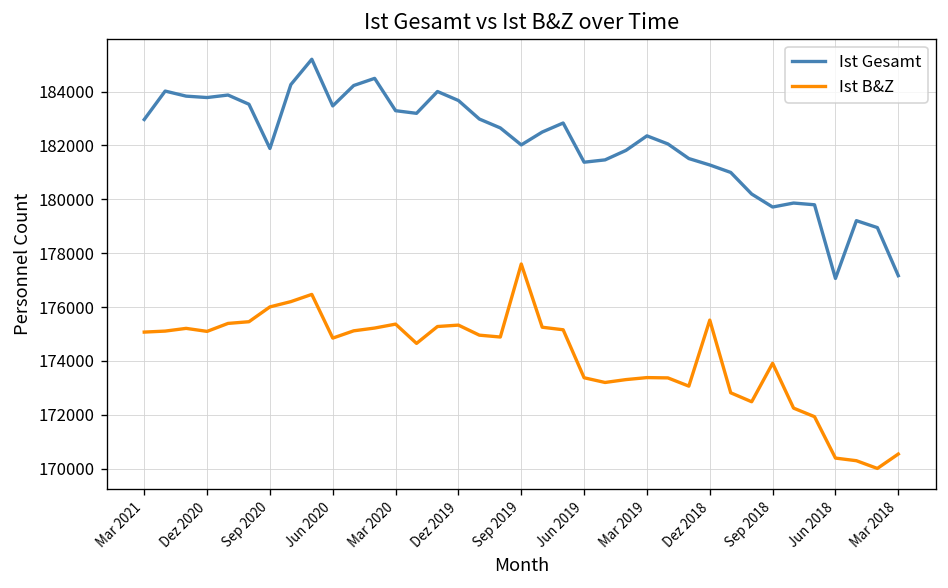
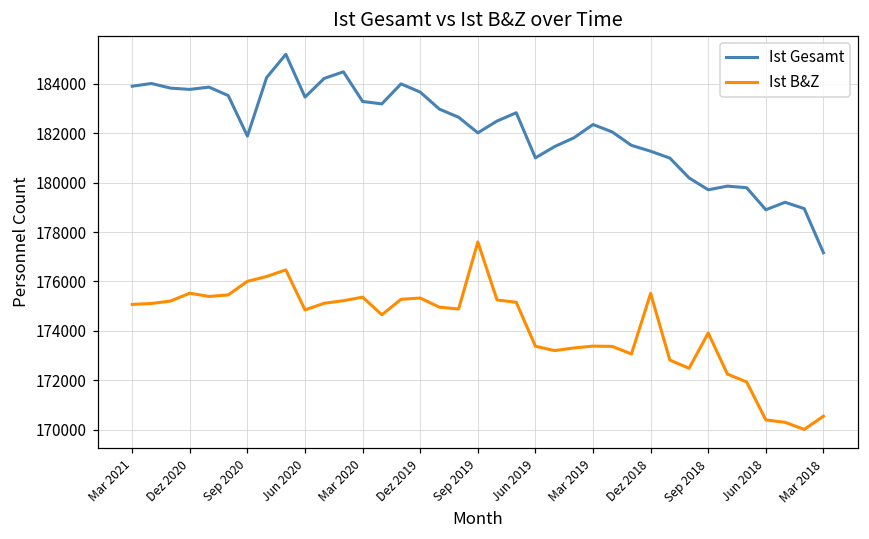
Ist Gesamt, Mar 2021: 183000 -> 183900
Ist B&Z, Dez 2020: 175100 -> 175500
Ist Gesamt, Jun 2019: 181400 -> 181000
Ist Gesamt, Jun 2018: 177100 -> 178900
